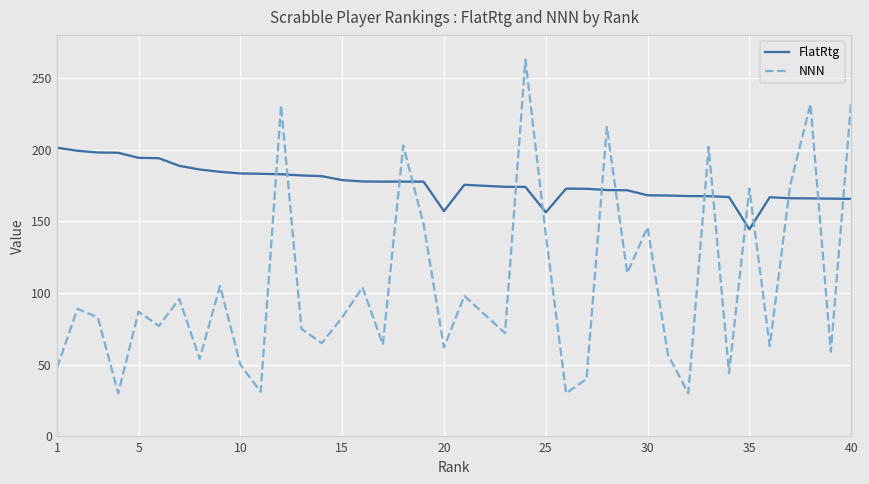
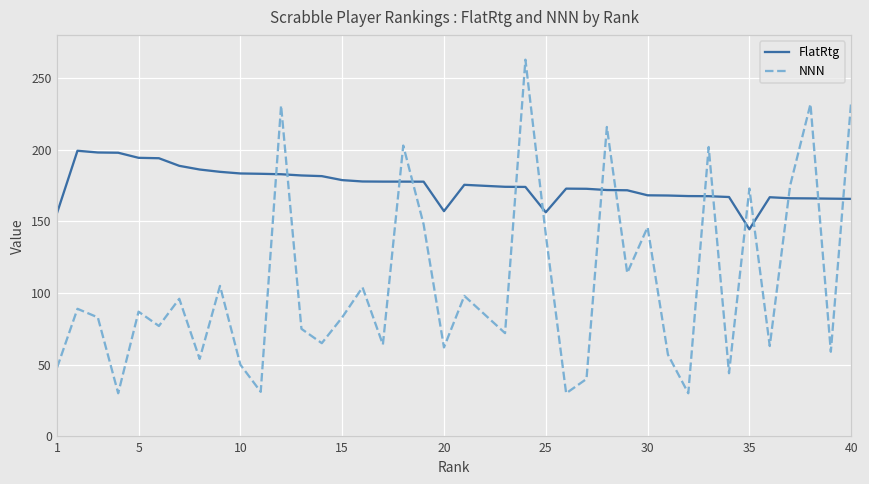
FlatRtg, 1: 201 -> 156
